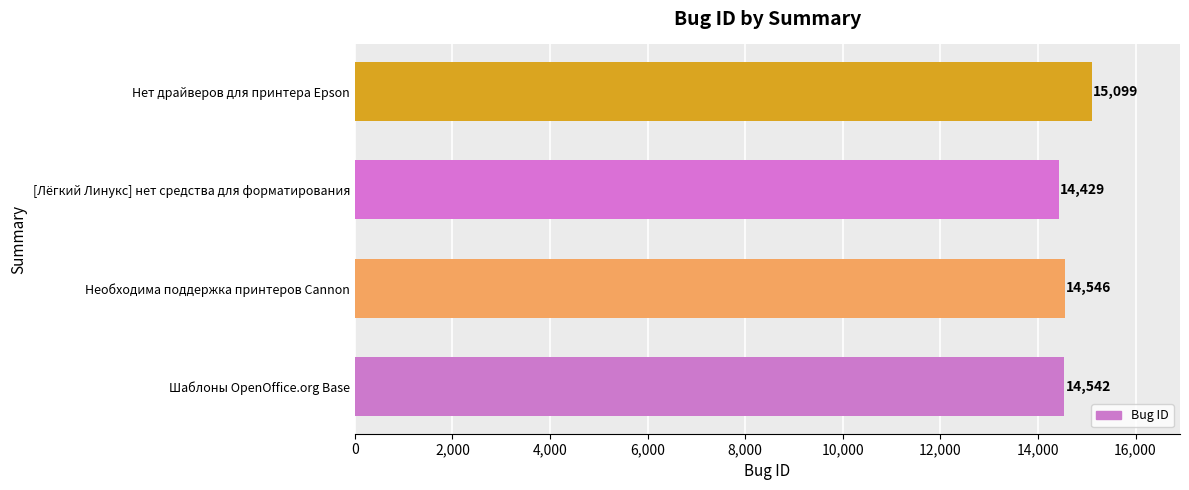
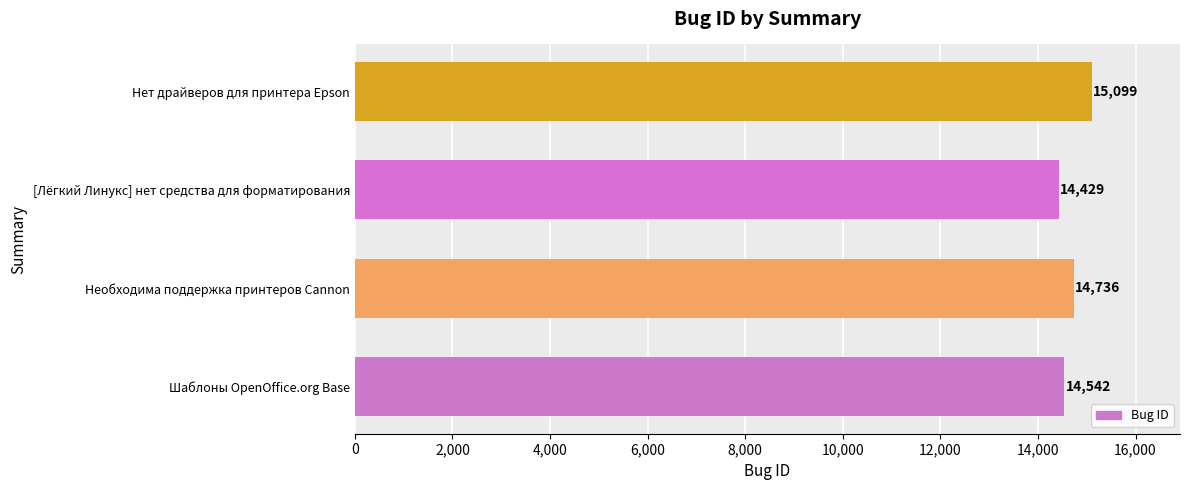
Необходима поддержка принтеров Cannon: 14,546 -> 14,736
